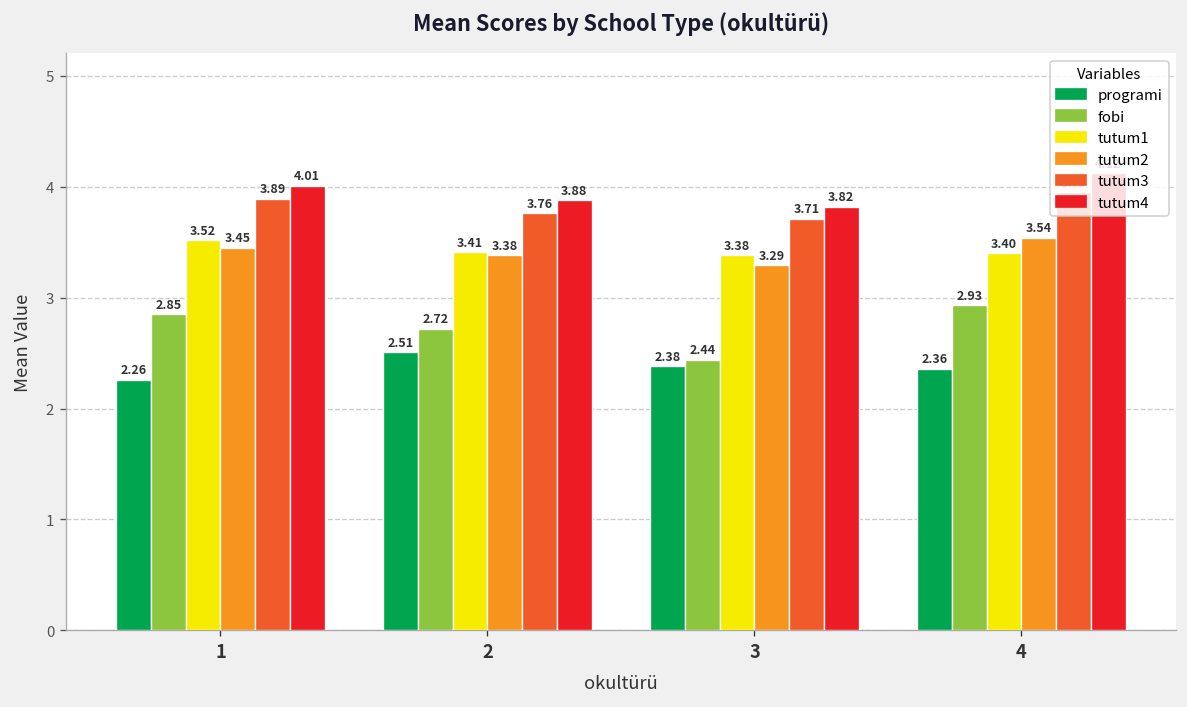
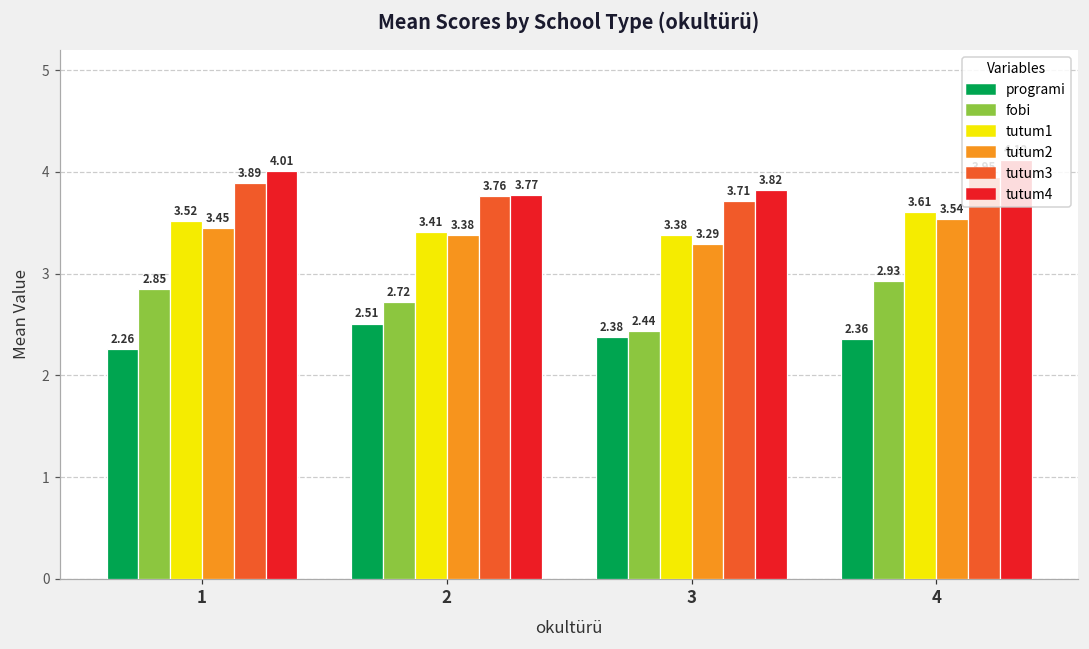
tutum4, 2: 3.88 -> 3.77
tutum1, 4: 3.40 -> 3.61
